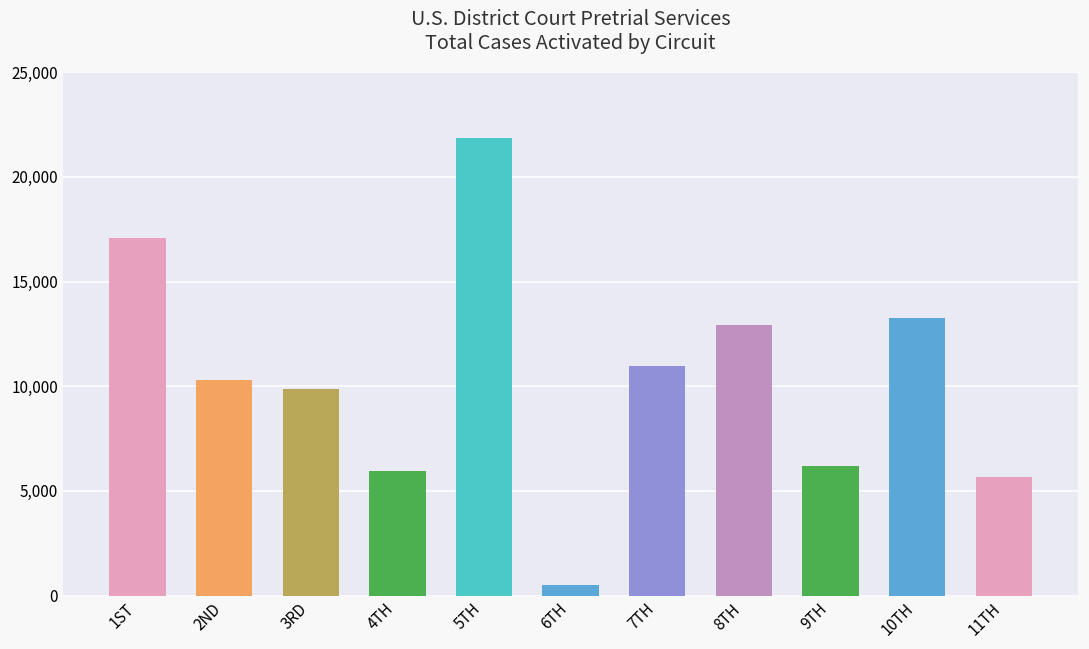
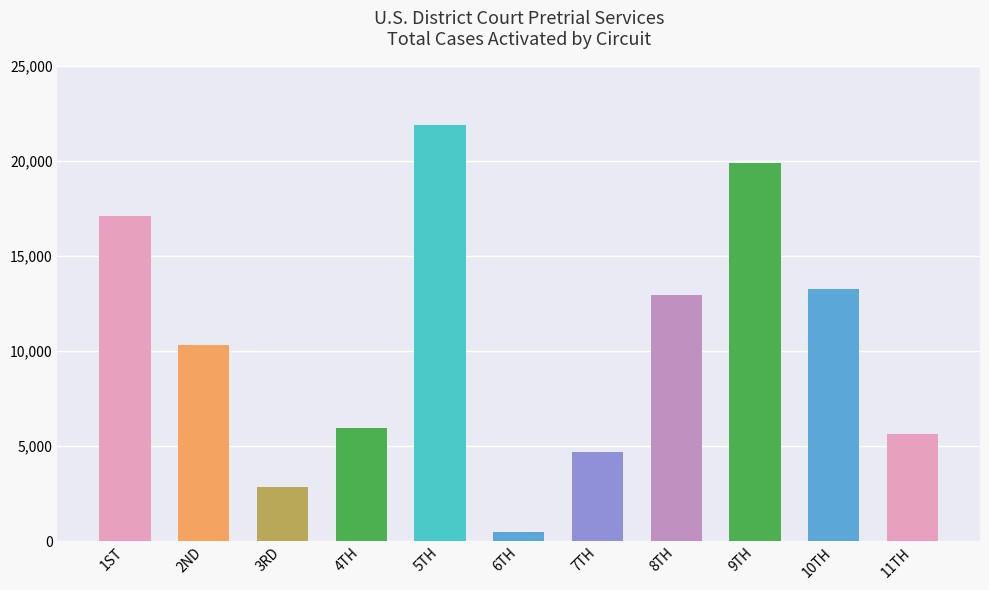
3RD: 9,900 -> 2,900
7TH: 10,900 -> 4,700
9TH: 6,200 -> 19,900
